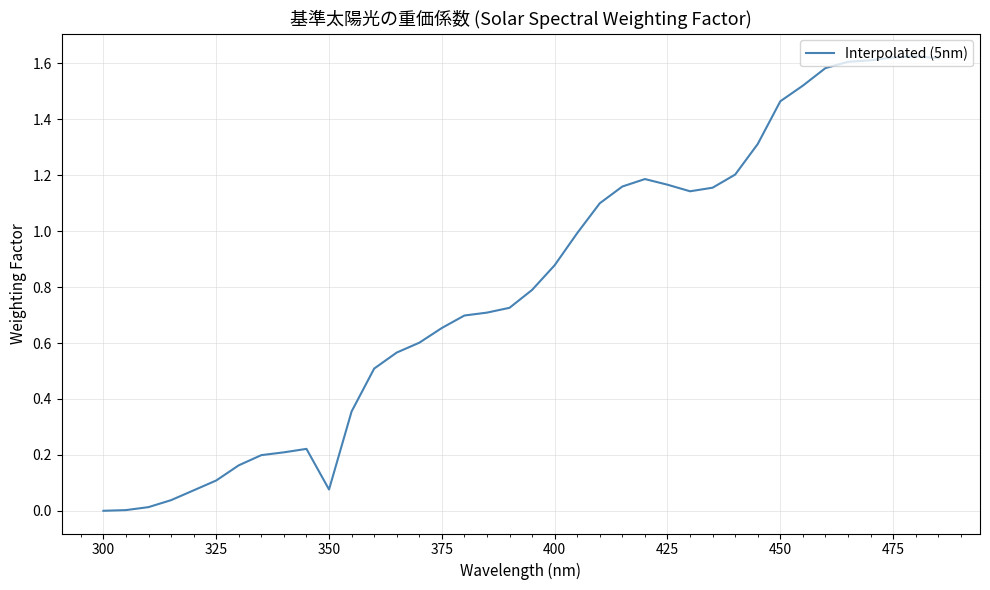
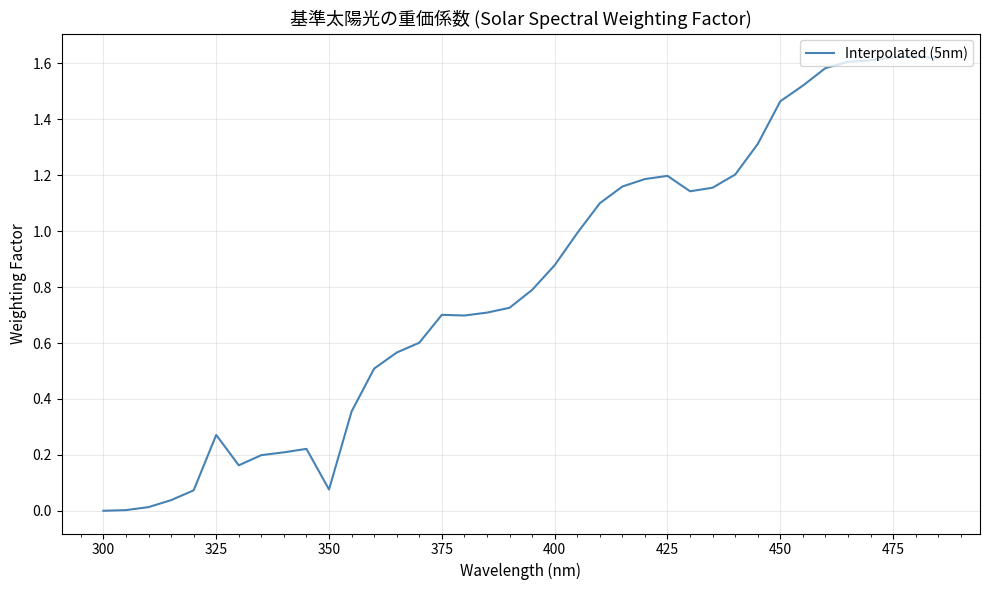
325: 0.11 -> 0.27
375: 0.65 -> 0.70
425: 1.17 -> 1.20
